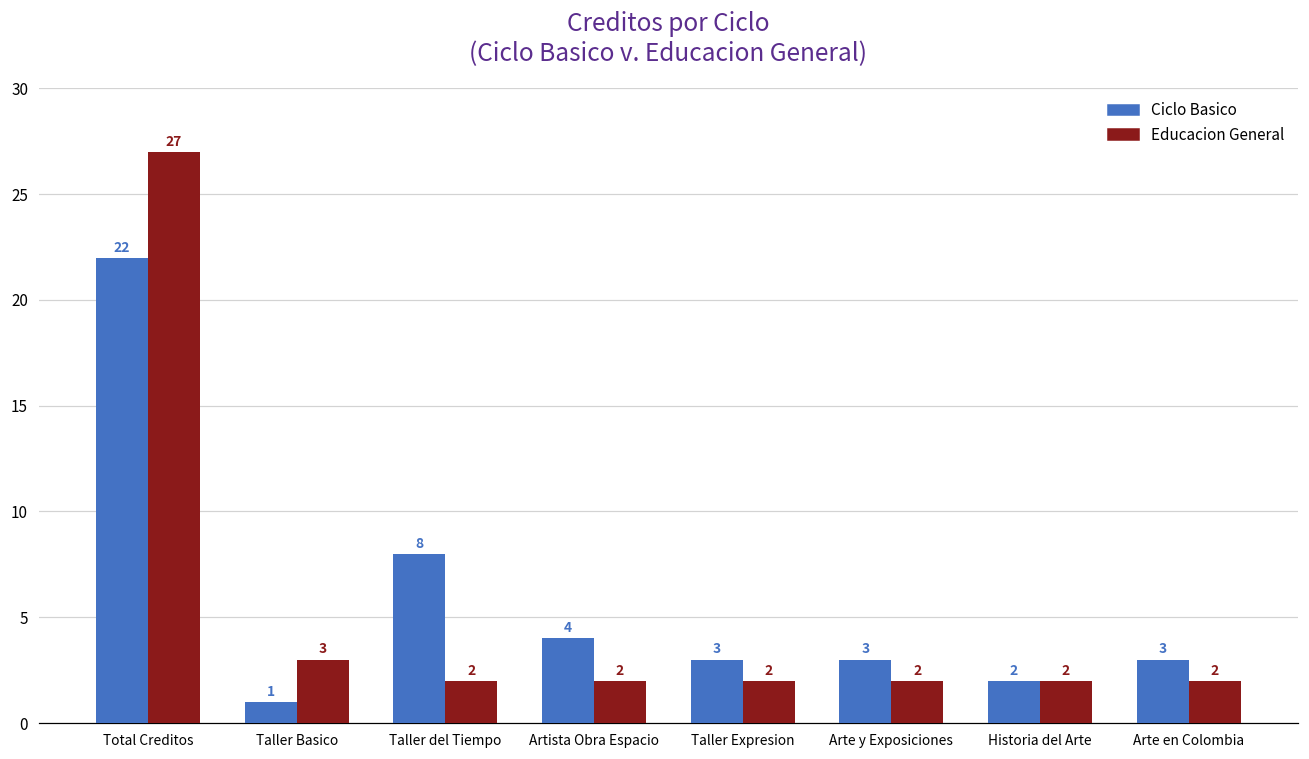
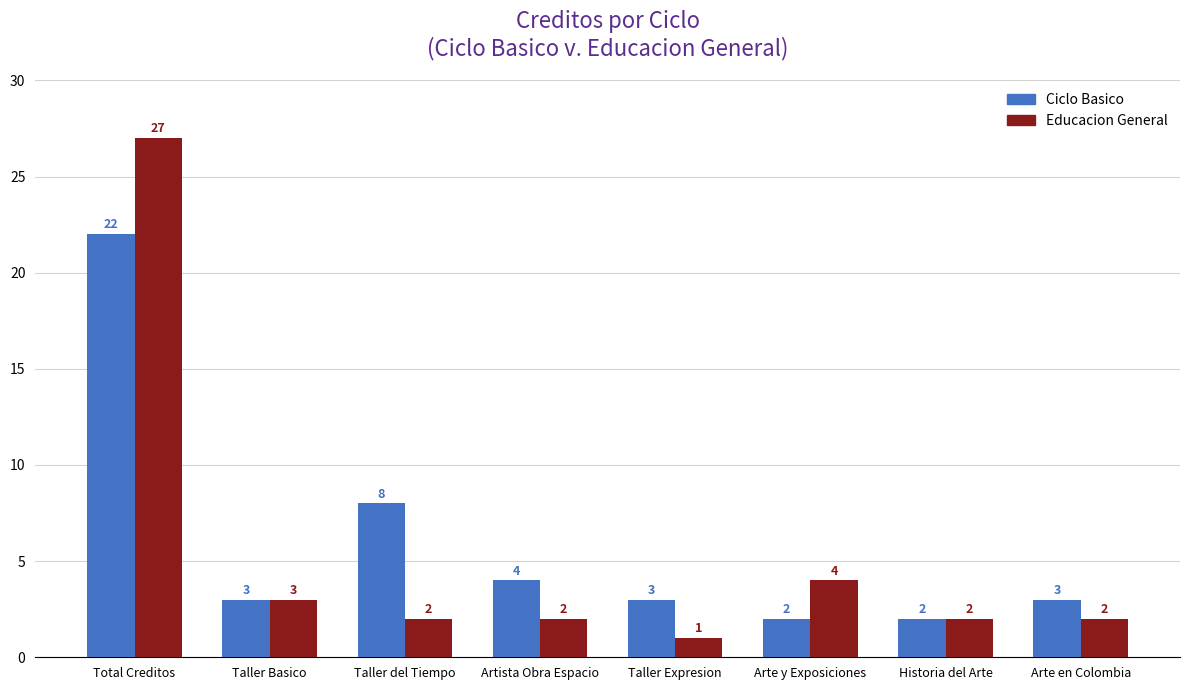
Ciclo Basico, Taller Basico: 1 -> 3
Educacion General, Taller Expresion: 2 -> 1
Ciclo Basico, Arte y Exposiciones: 3 -> 2
Educacion General, Arte y Exposiciones: 2 -> 4
